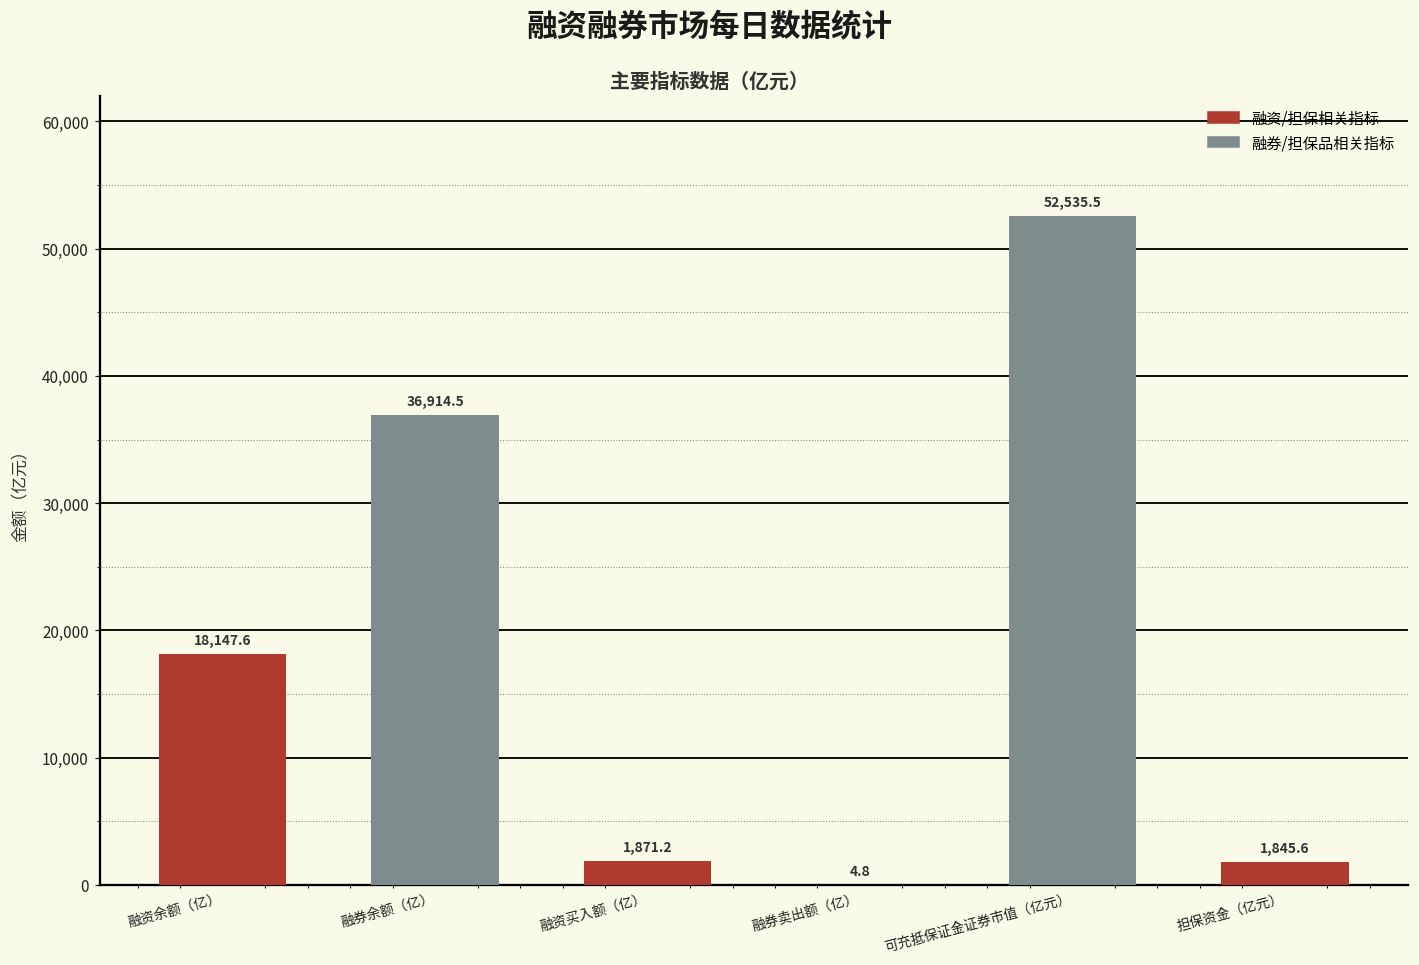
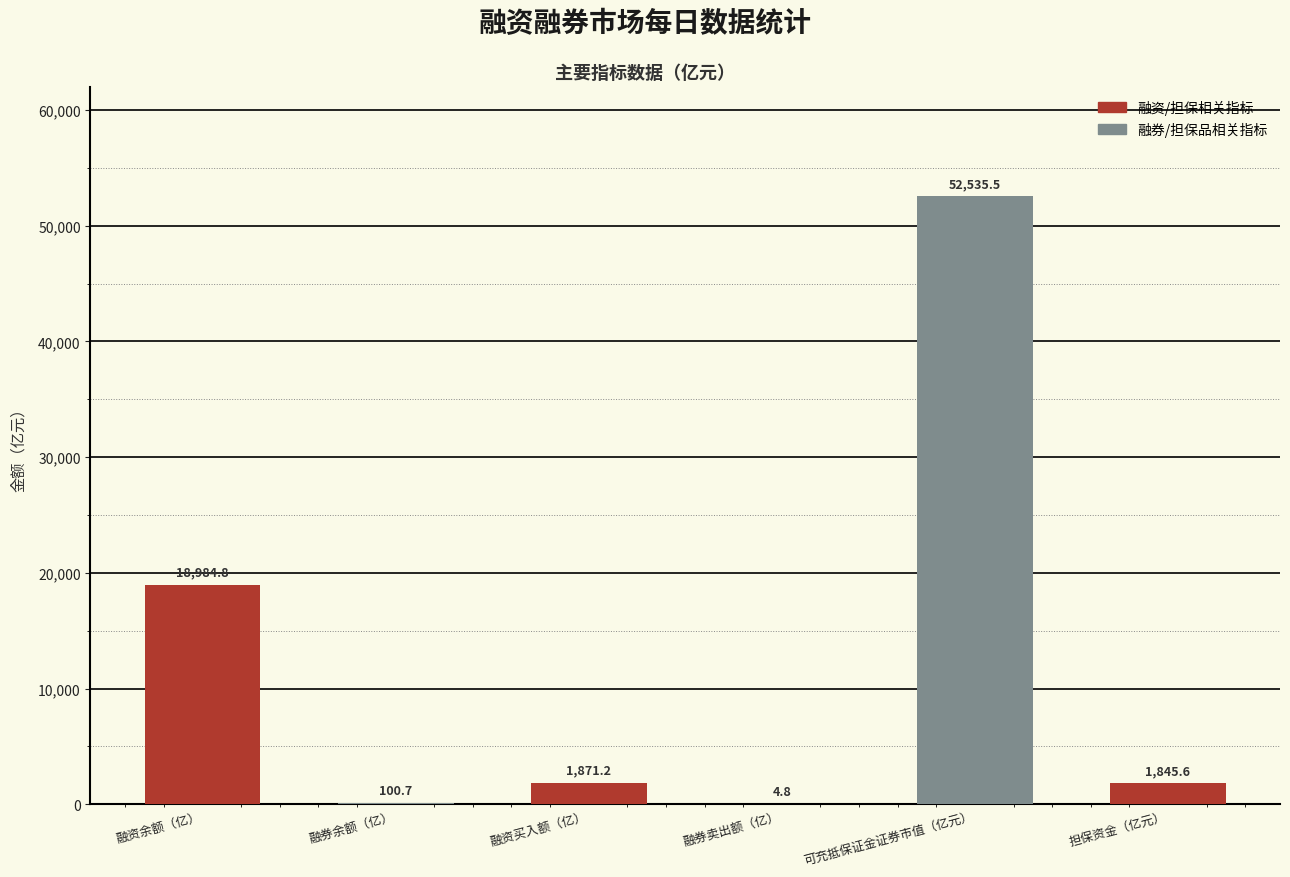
融资余额（亿）: 18,147.6 -> 18,984.8
融券余额（亿）: 36,914.5 -> 100.7
